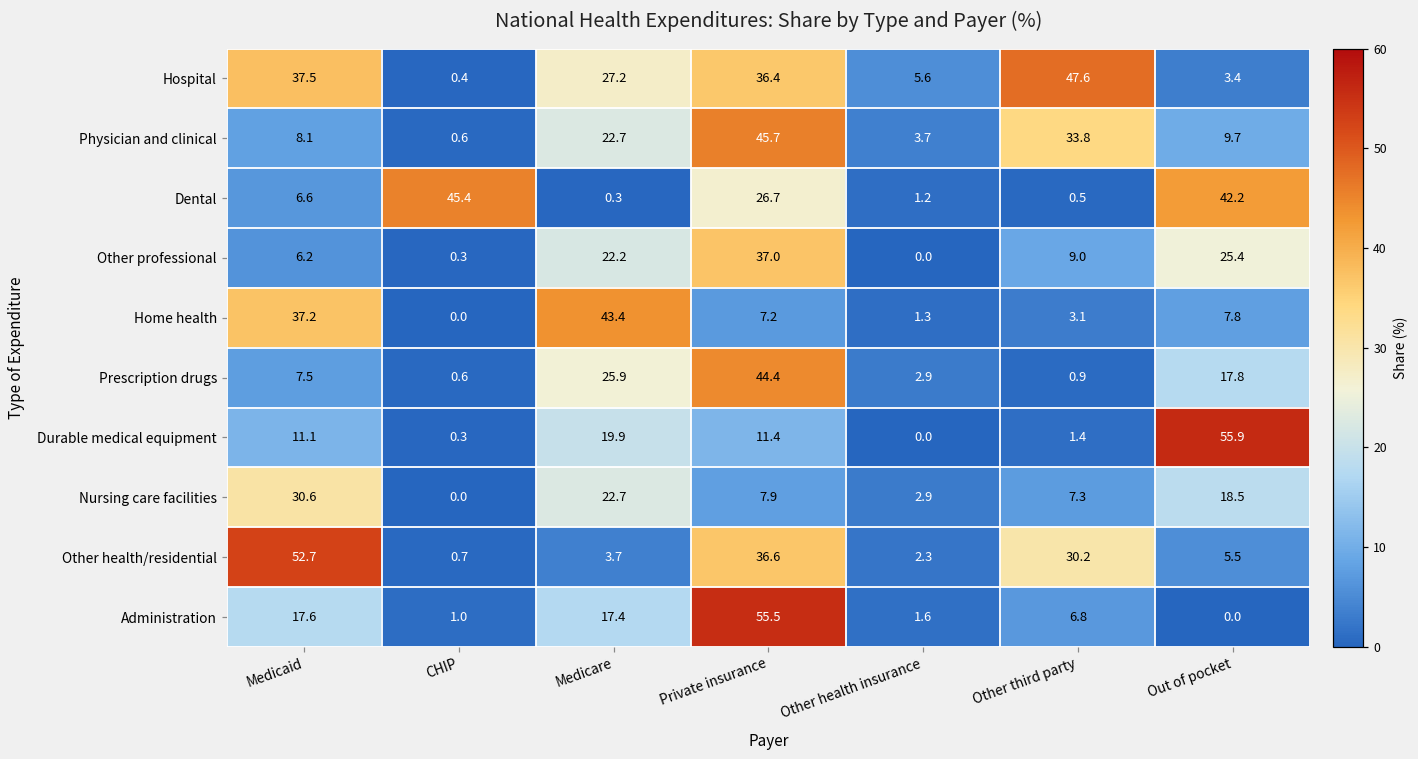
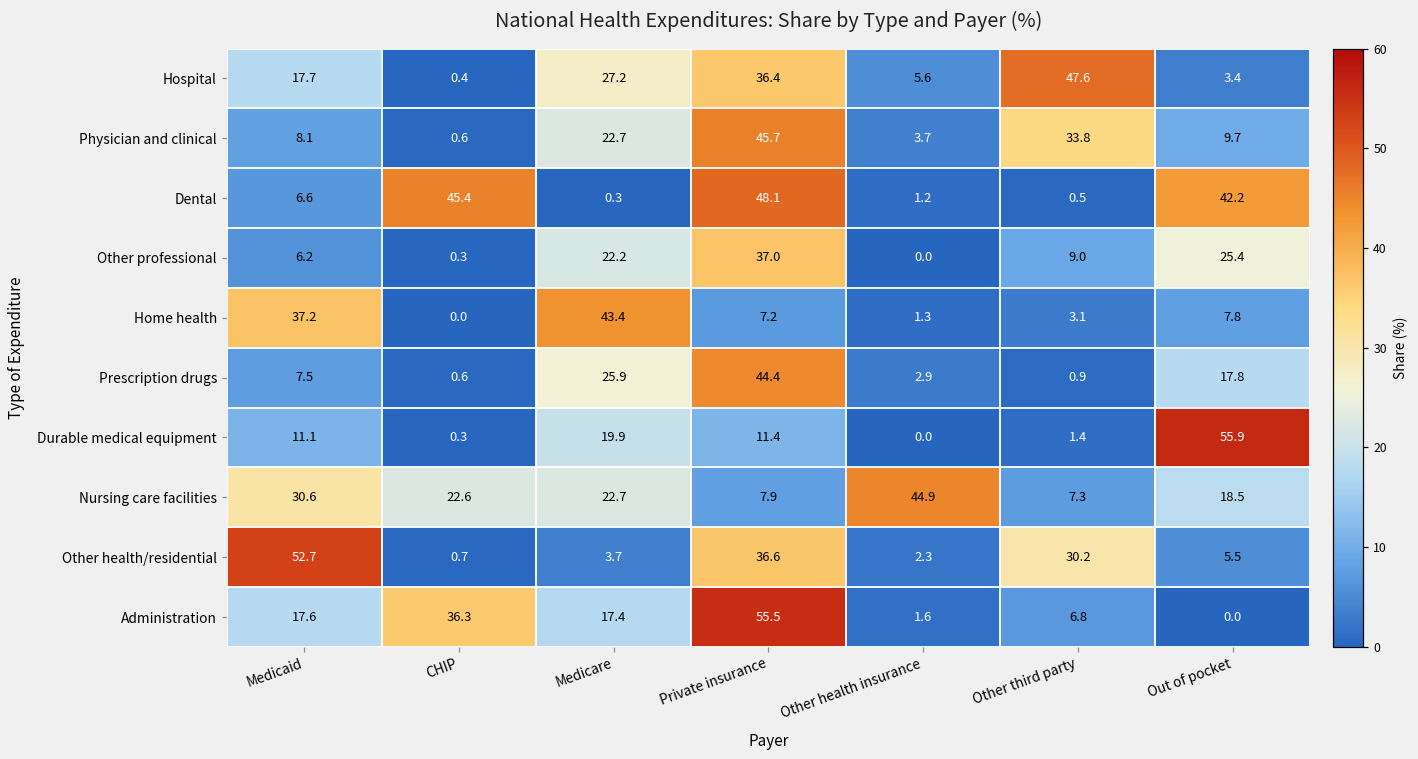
Hospital, Medicaid: 37.5 -> 17.7
Dental, Private insurance: 26.7 -> 48.1
Nursing care facilities, CHIP: 0.0 -> 22.6
Nursing care facilities, Other health insurance: 2.9 -> 44.9
Administration, CHIP: 1.0 -> 36.3
